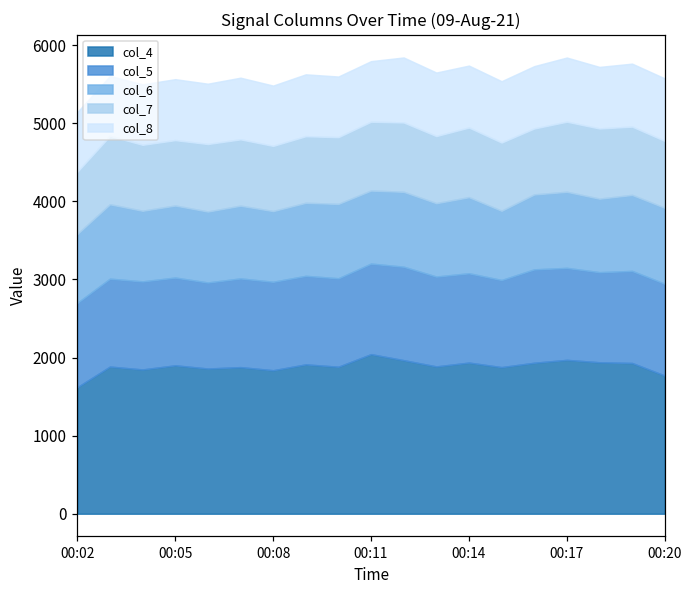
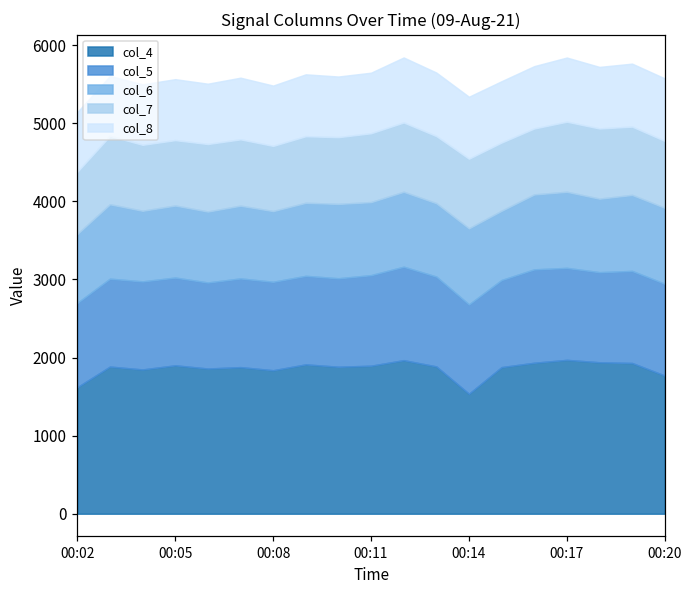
col_4, 00:11: 2000 -> 1900
col_4, 00:14: 1900 -> 1500
